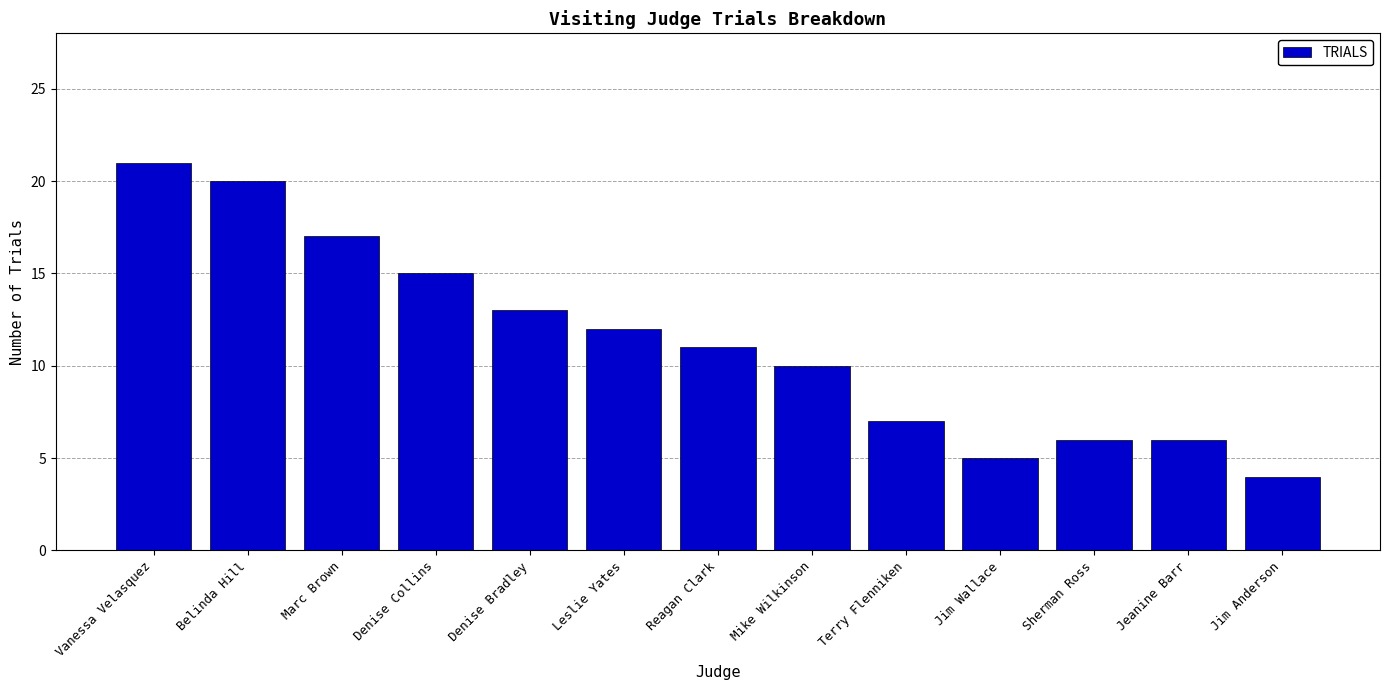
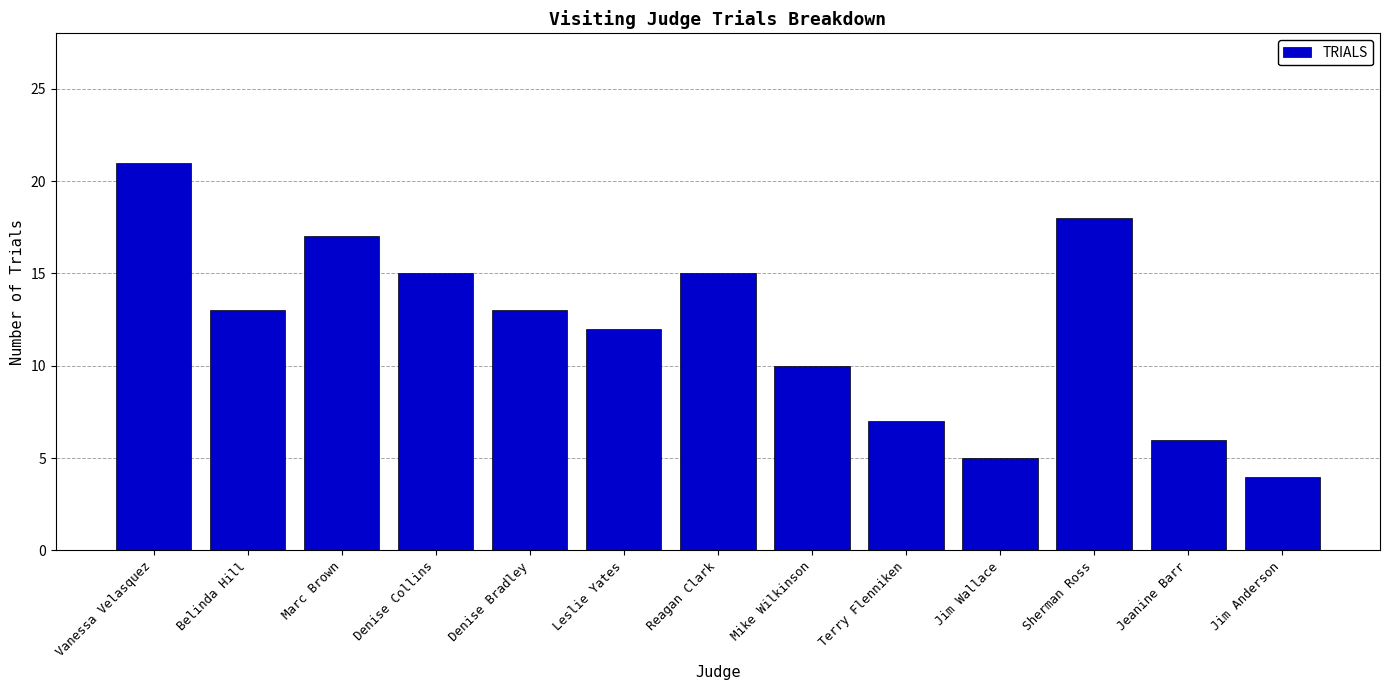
Belinda Hill: 20 -> 13
Reagan Clark: 11 -> 15
Sherman Ross: 6 -> 18
